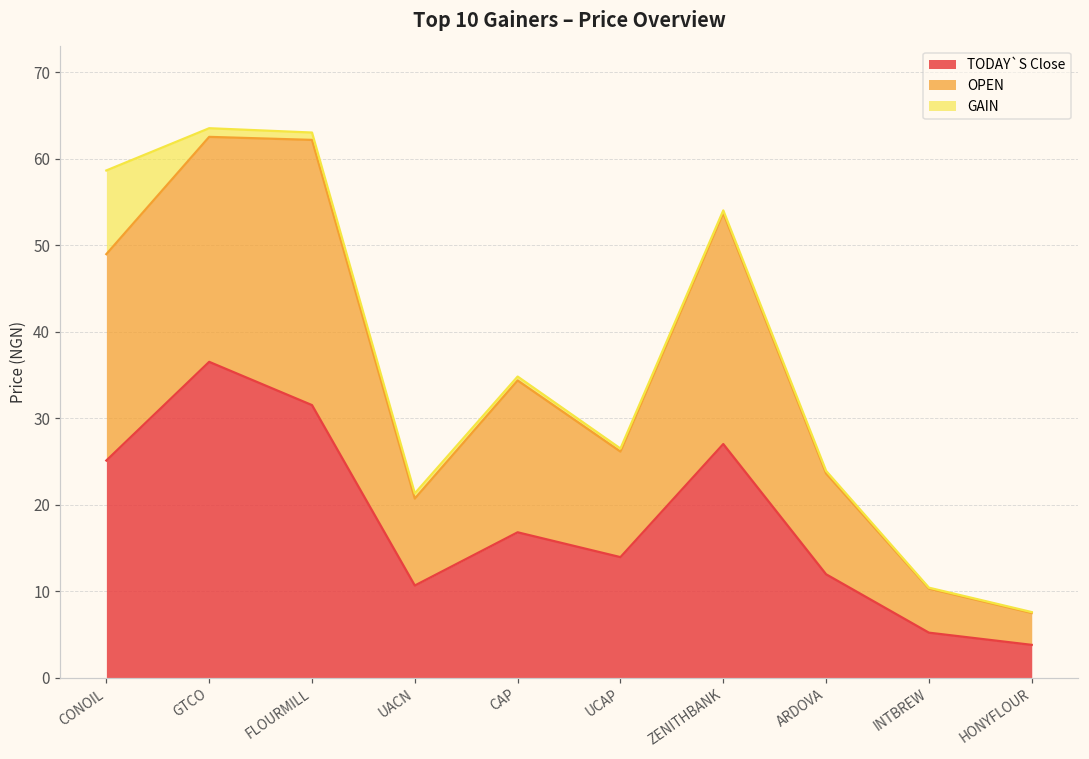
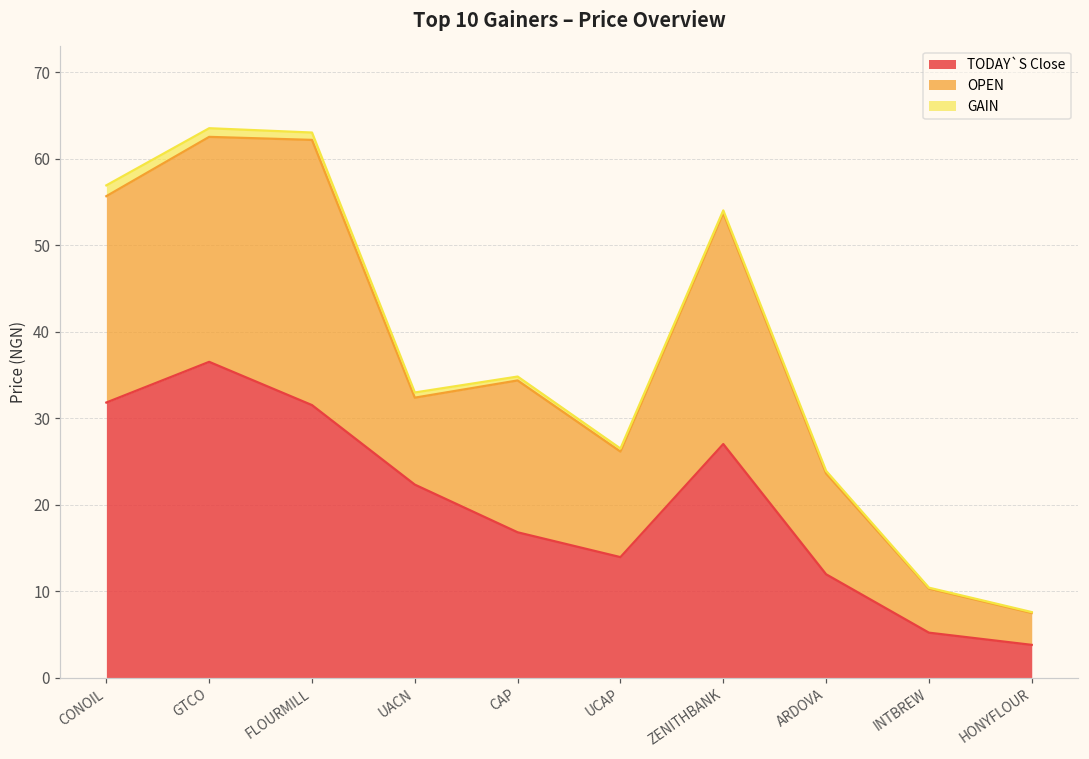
TODAY`S Close, CONOIL: 25 -> 32
GAIN, CONOIL: 10 -> 1
TODAY`S Close, UACN: 11 -> 22
